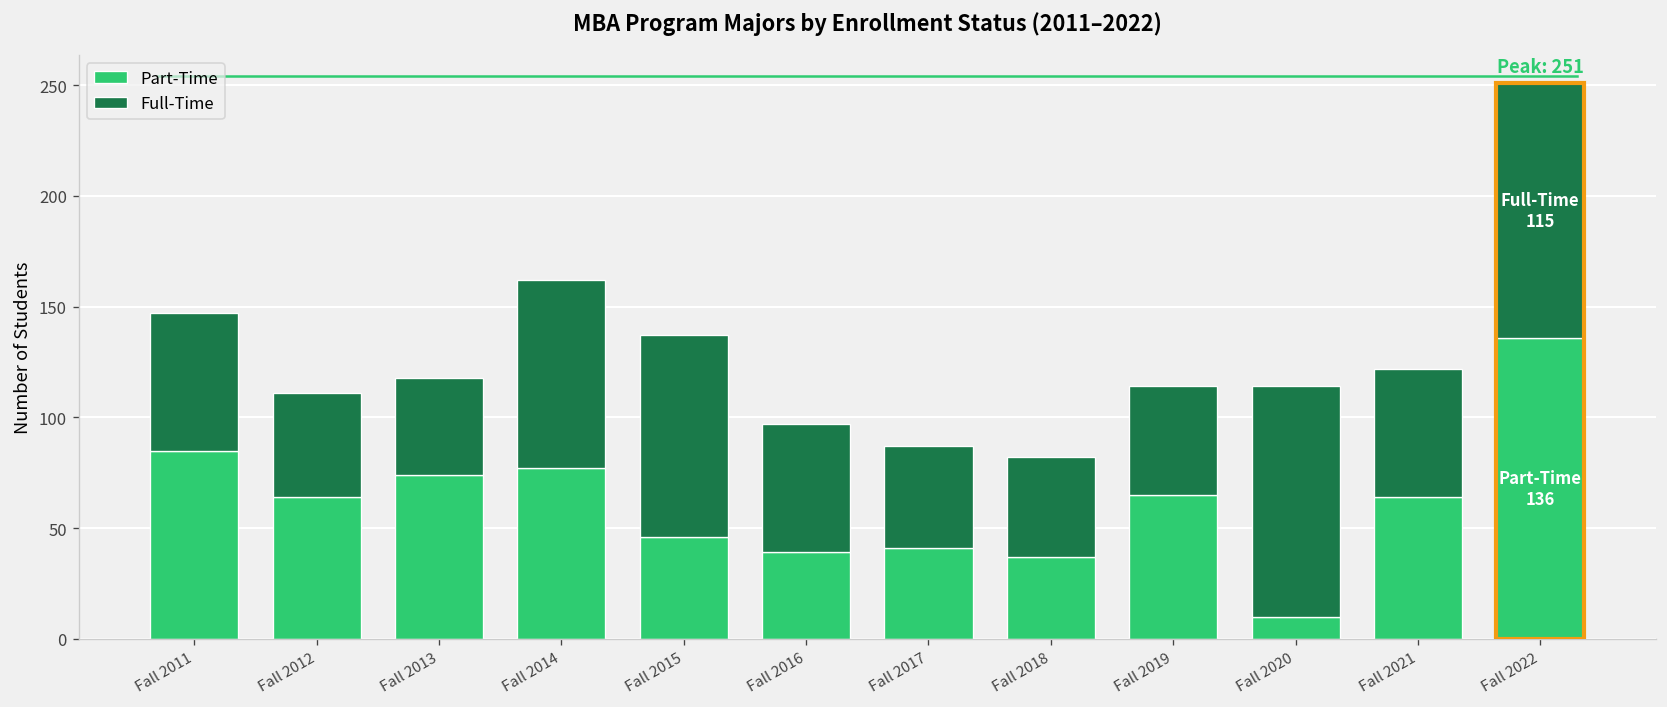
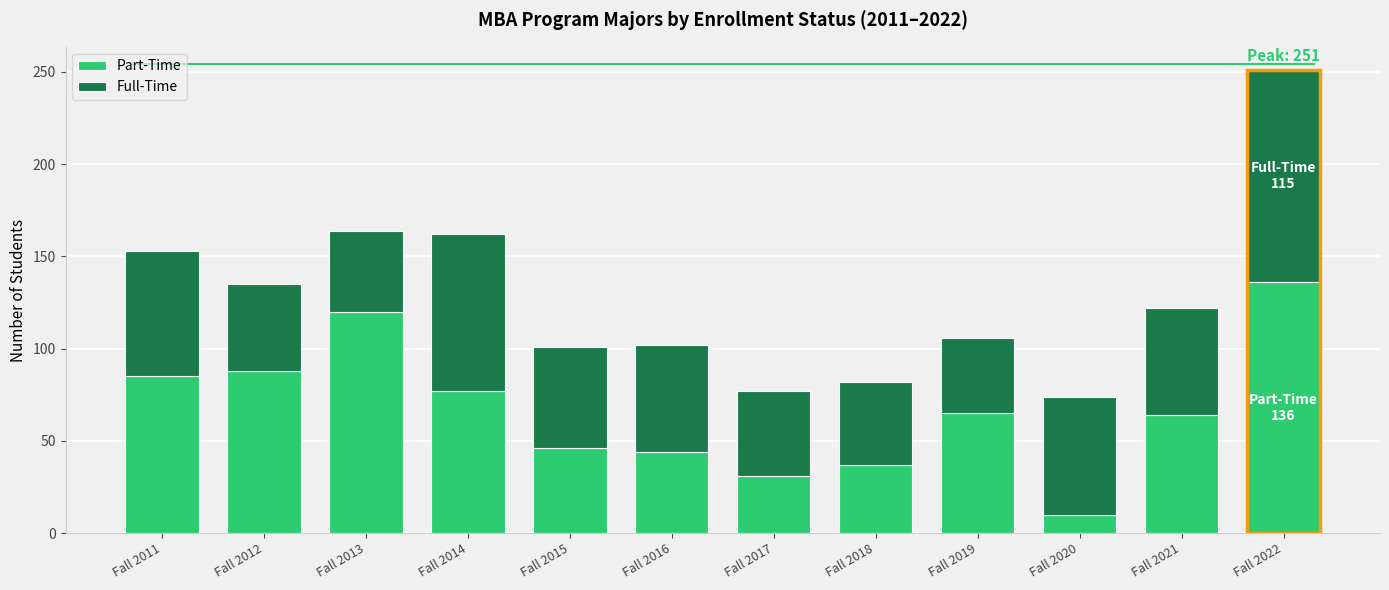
Full-Time, Fall 2011: 62 -> 68
Part-Time, Fall 2012: 64 -> 88
Part-Time, Fall 2013: 74 -> 120
Full-Time, Fall 2015: 91 -> 55
Part-Time, Fall 2016: 39 -> 44
Part-Time, Fall 2017: 41 -> 31
Full-Time, Fall 2019: 49 -> 41
Full-Time, Fall 2020: 104 -> 64
